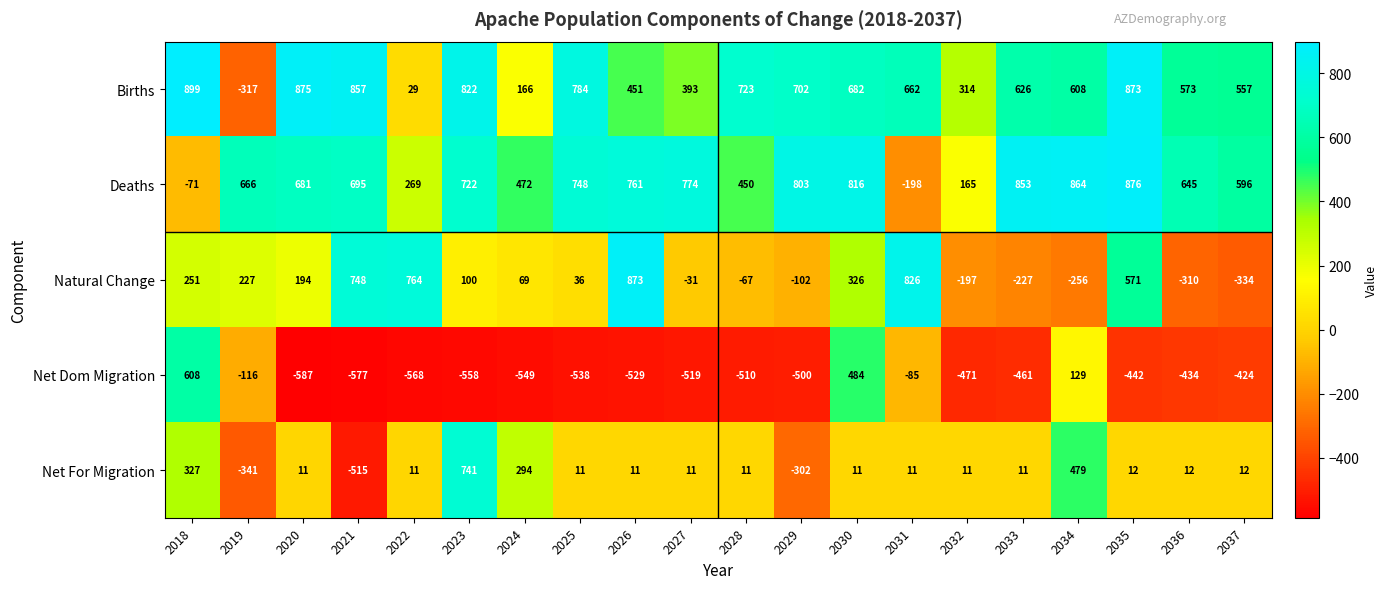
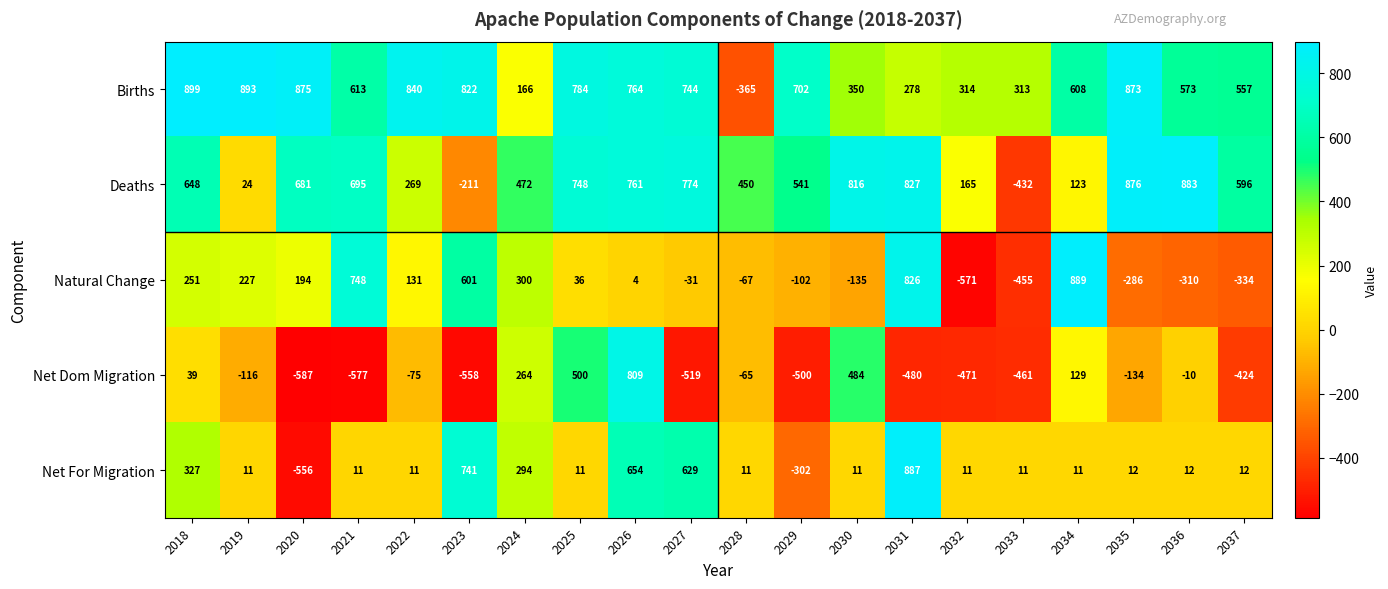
Births, 2019: -317 -> 893
Births, 2021: 857 -> 613
Births, 2022: 29 -> 840
Births, 2026: 451 -> 764
Births, 2027: 393 -> 744
Births, 2028: 723 -> -365
Births, 2030: 682 -> 350
Births, 2031: 662 -> 278
Births, 2033: 626 -> 313
Deaths, 2018: -71 -> 648
Deaths, 2019: 666 -> 24
Deaths, 2023: 722 -> -211
Deaths, 2029: 803 -> 541
Deaths, 2031: -198 -> 827
Deaths, 2033: 853 -> -432
Deaths, 2034: 864 -> 123
Deaths, 2036: 645 -> 883
Natural Change, 2022: 764 -> 131
Natural Change, 2023: 100 -> 601
Natural Change, 2024: 69 -> 300
Natural Change, 2026: 873 -> 4
Natural Change, 2030: 326 -> -135
Natural Change, 2032: -197 -> -571
Natural Change, 2033: -227 -> -455
Natural Change, 2034: -256 -> 889
Natural Change, 2035: 571 -> -286
Net Dom Migration, 2018: 608 -> 39
Net Dom Migration, 2022: -568 -> -75
Net Dom Migration, 2024: -549 -> 264
Net Dom Migration, 2025: -538 -> 500
Net Dom Migration, 2026: -529 -> 809
Net Dom Migration, 2028: -510 -> -65
Net Dom Migration, 2031: -85 -> -480
Net Dom Migration, 2035: -442 -> -134
Net Dom Migration, 2036: -434 -> -10
Net For Migration, 2019: -341 -> 11
Net For Migration, 2020: 11 -> -556
Net For Migration, 2021: -515 -> 11
Net For Migration, 2026: 11 -> 654
Net For Migration, 2027: 11 -> 629
Net For Migration, 2031: 11 -> 887
Net For Migration, 2034: 479 -> 11
